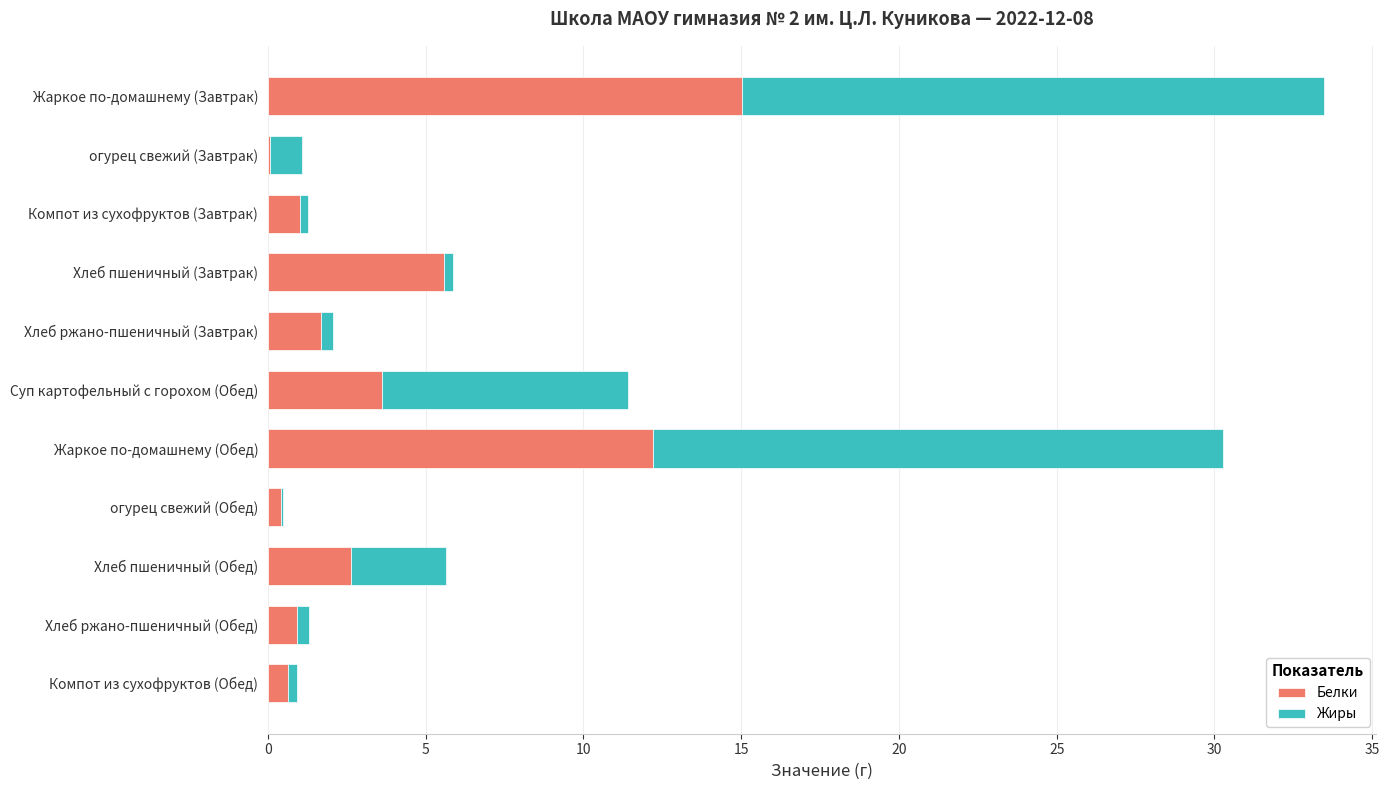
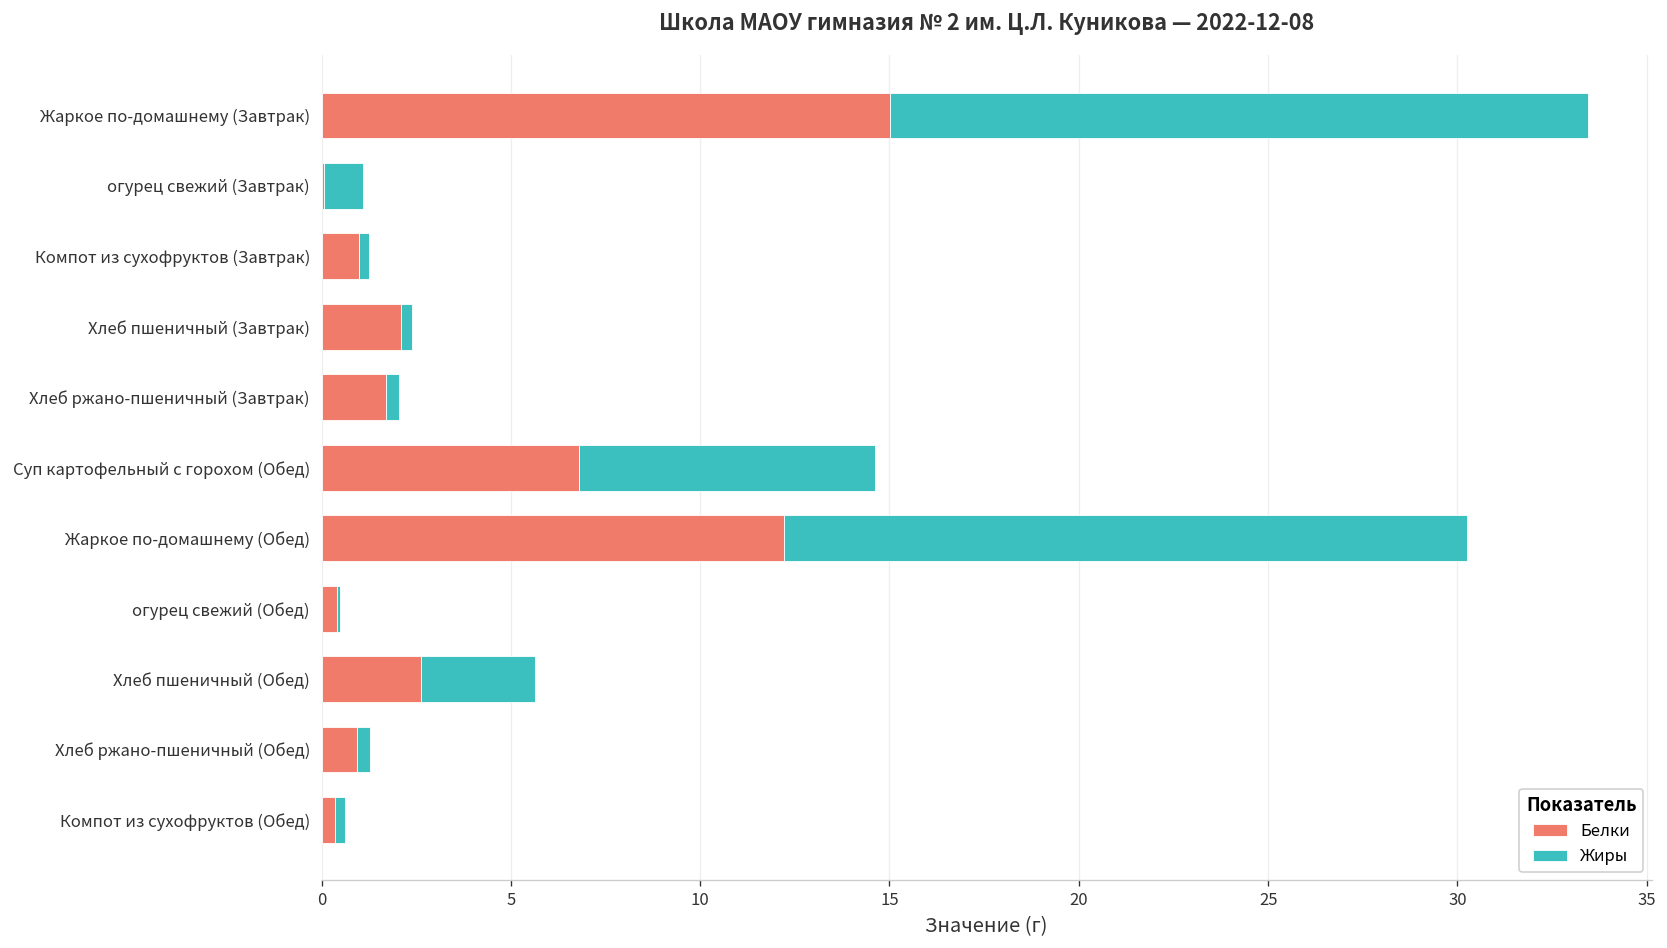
Белки, Хлеб пшеничный (Завтрак): 5.6 -> 2.1
Белки, Суп картофельный с горохом (Обед): 3.6 -> 6.8
Белки, Компот из сухофруктов (Обед): 0.6 -> 0.3
